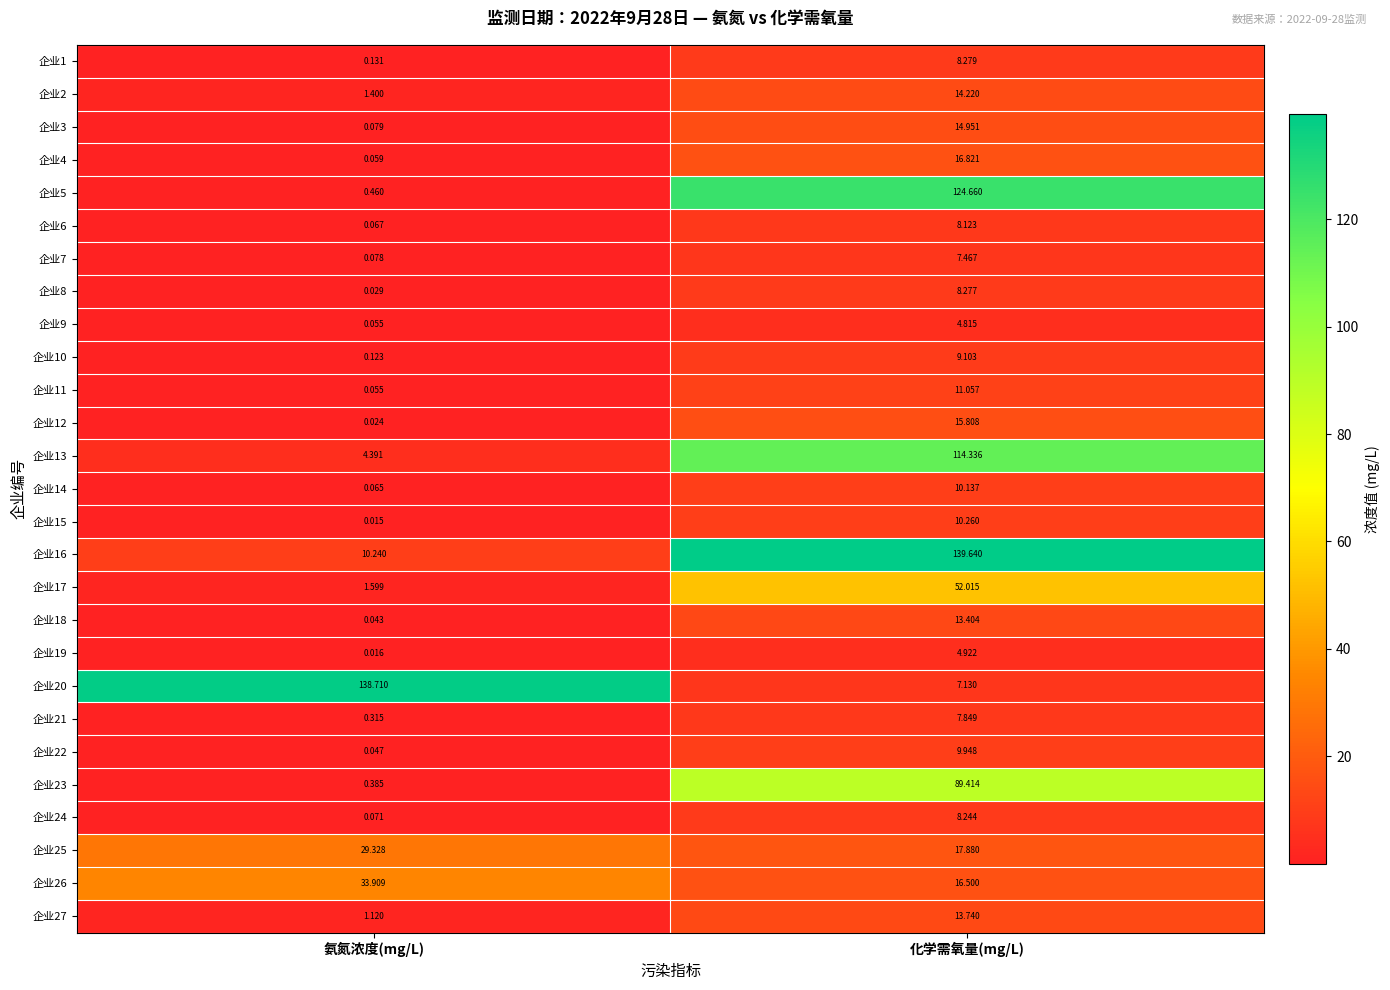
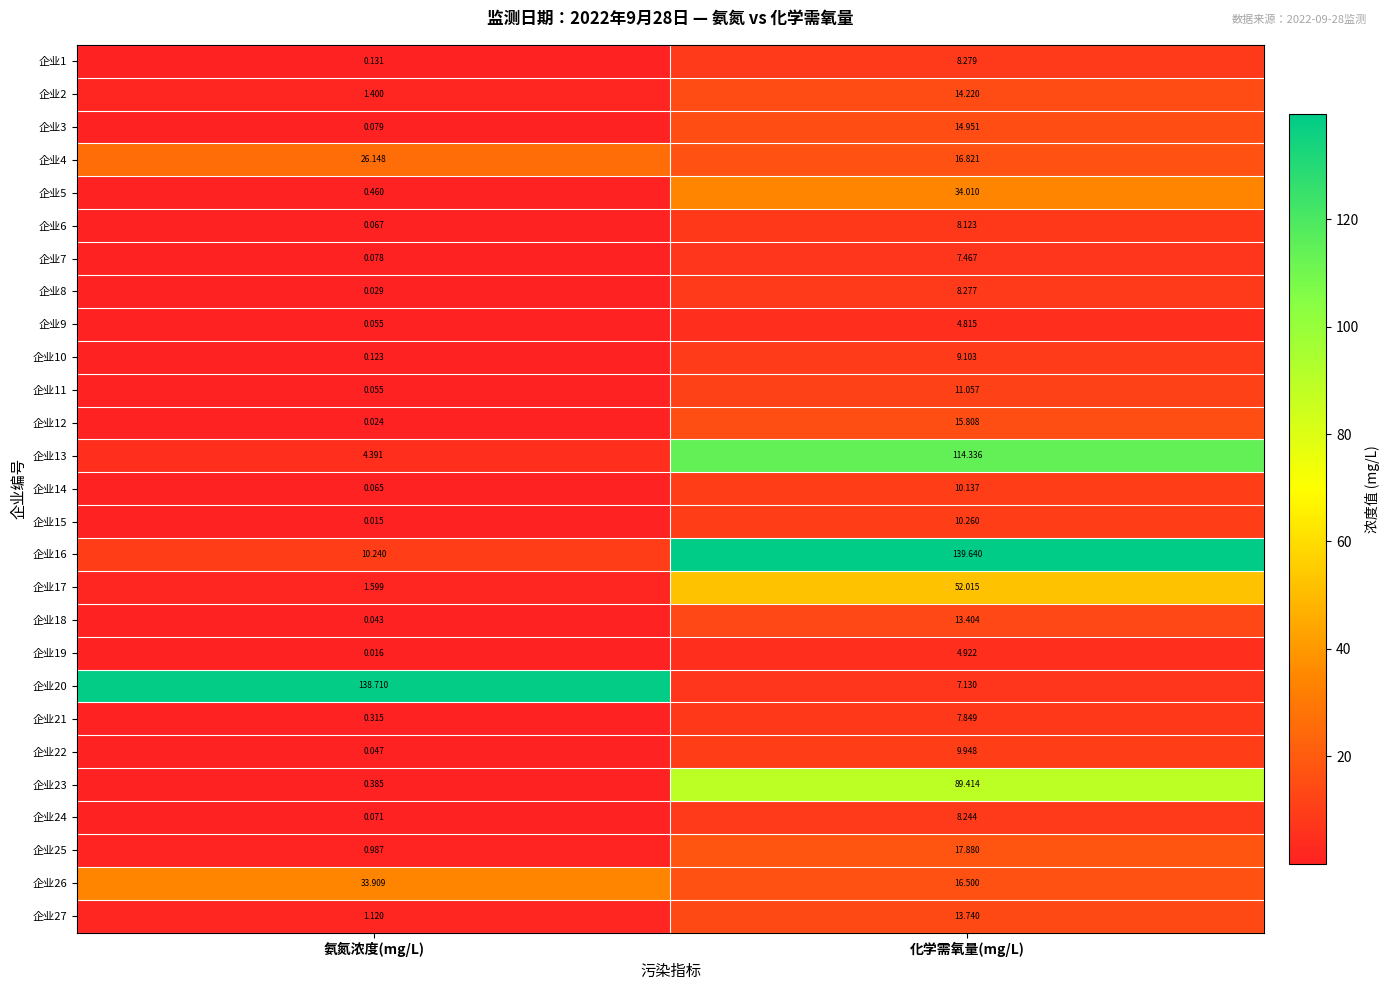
企业4, 氨氮浓度(mg/L): 0.059 -> 26.148
企业5, 化学需氧量(mg/L): 124.660 -> 34.010
企业25, 氨氮浓度(mg/L): 29.328 -> 0.987
